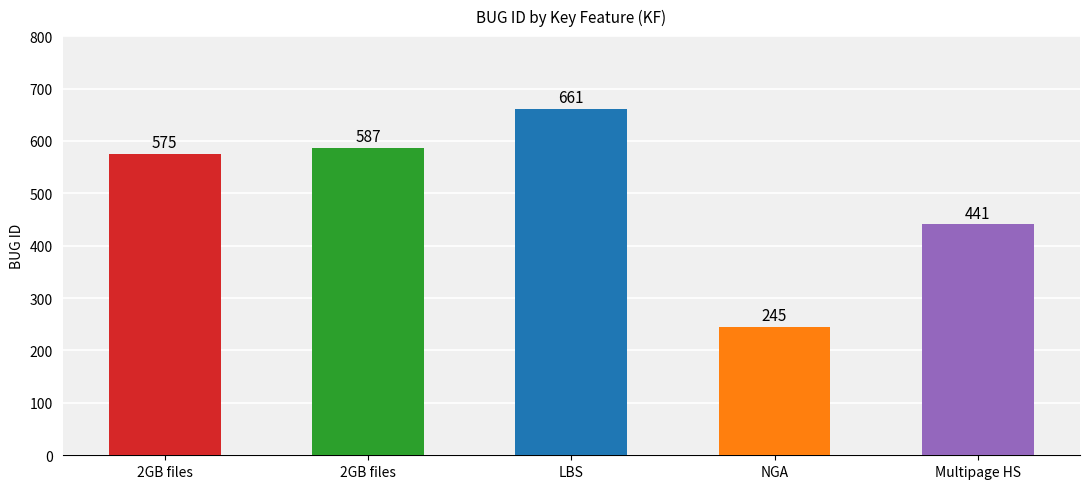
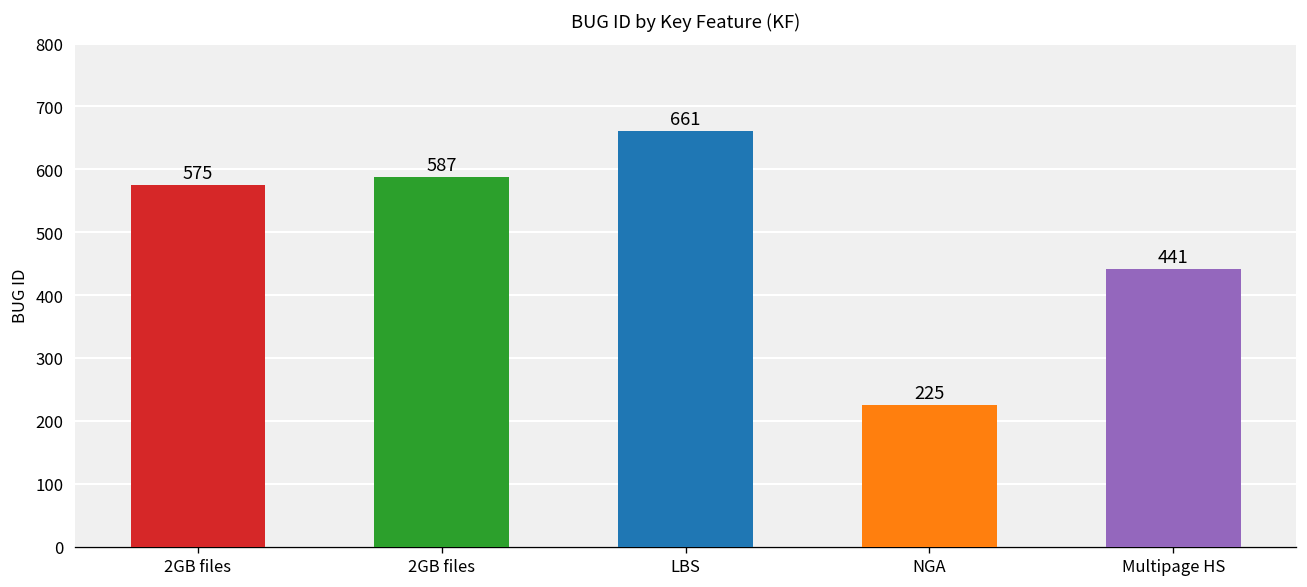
NGA: 245 -> 225
